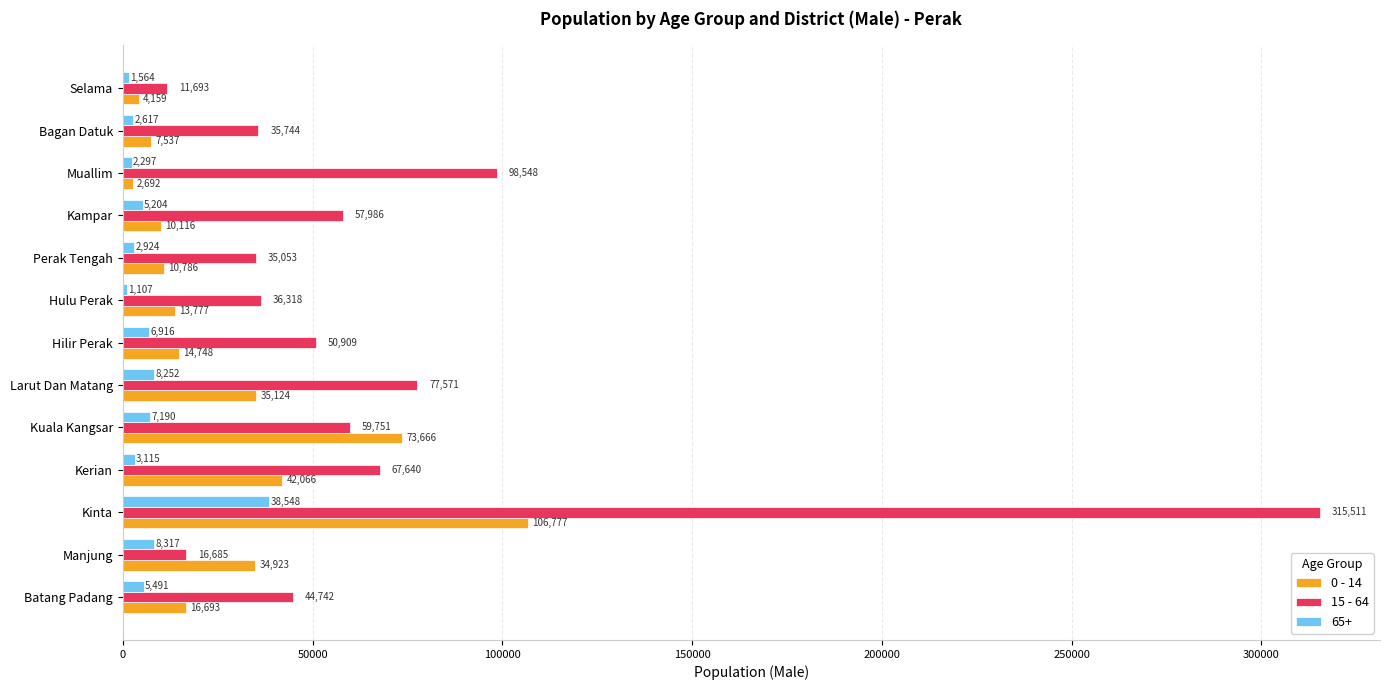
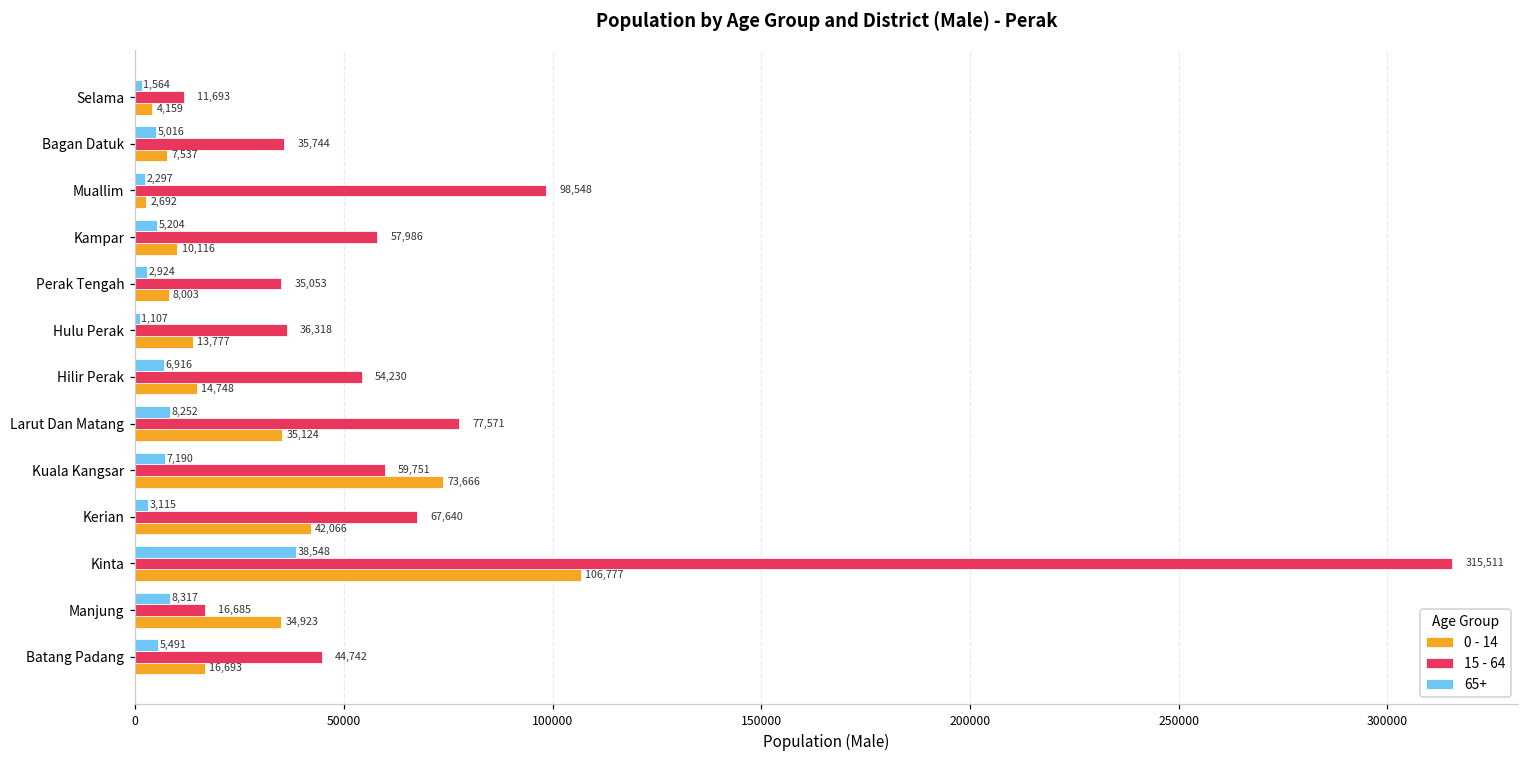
65+, Bagan Datuk: 2,617 -> 5,016
0 - 14, Perak Tengah: 10,786 -> 8,003
15 - 64, Hilir Perak: 50,909 -> 54,230
